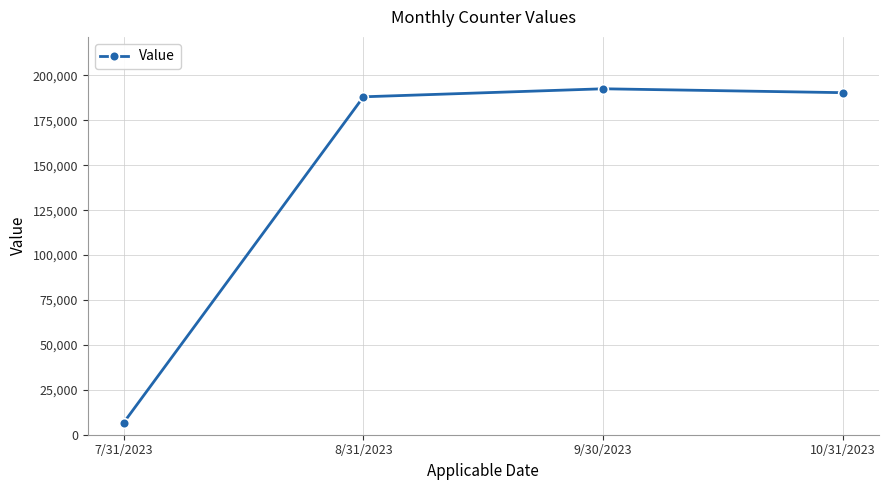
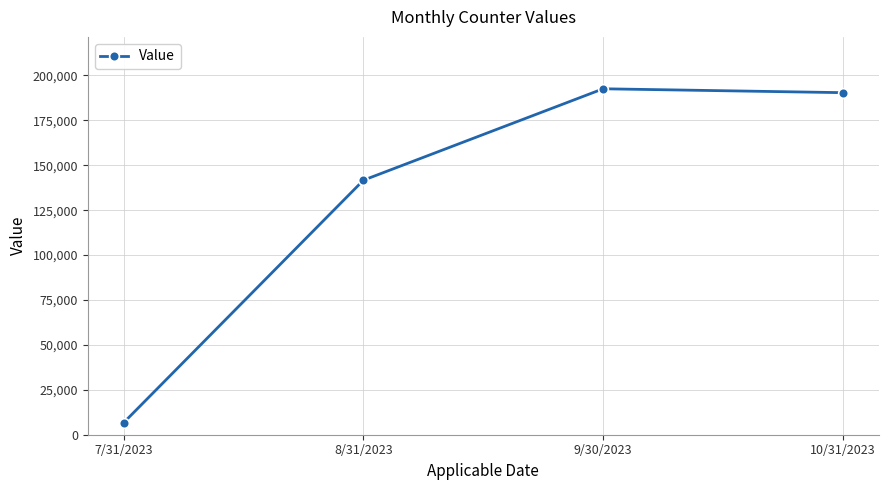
8/31/2023: 188,000 -> 142,000
